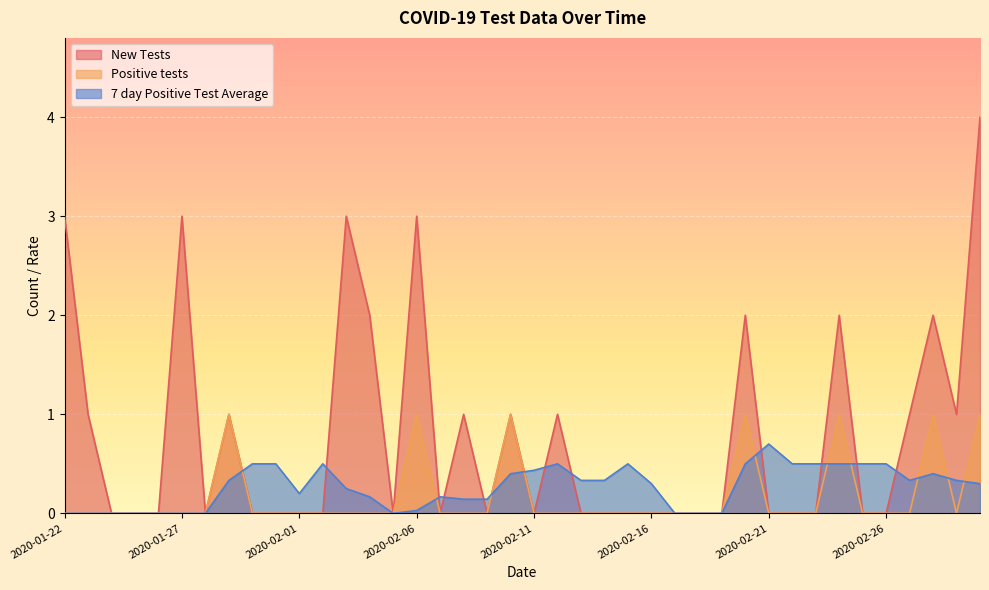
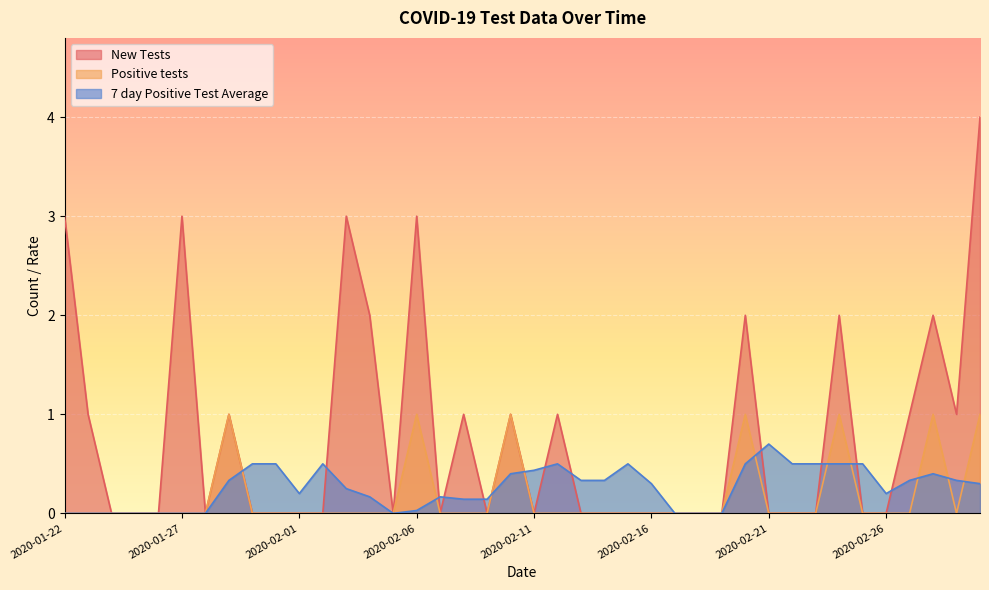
7 day Positive Test Average, 2020-02-26: 0.5 -> 0.2
